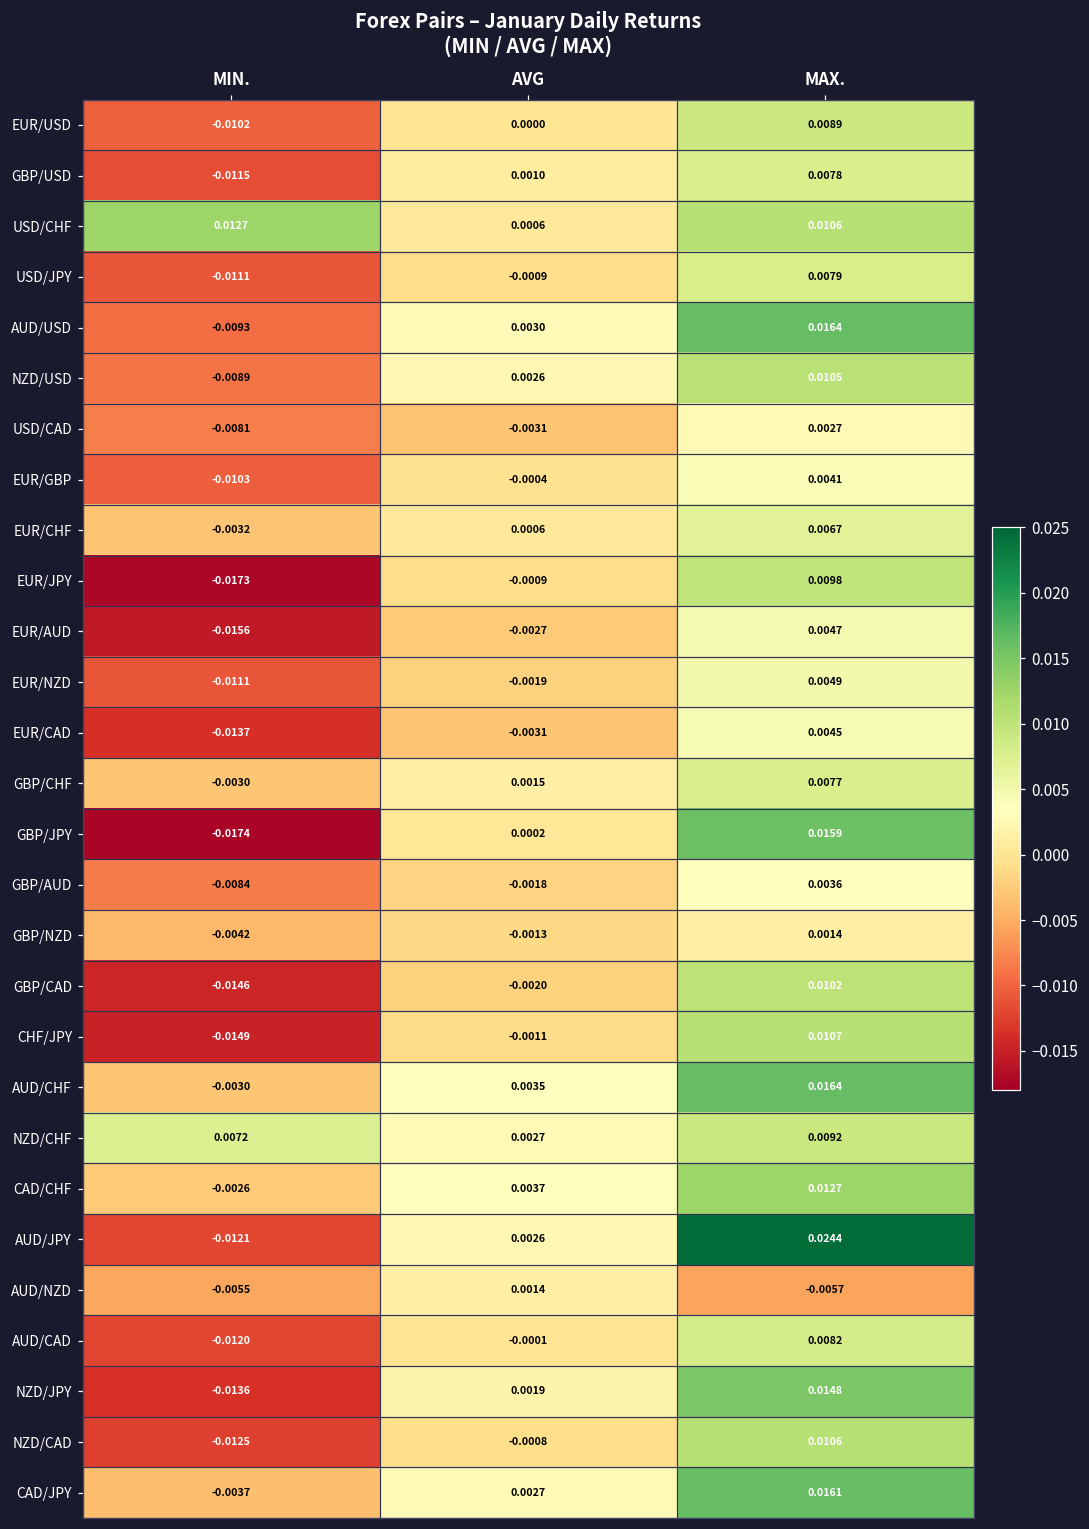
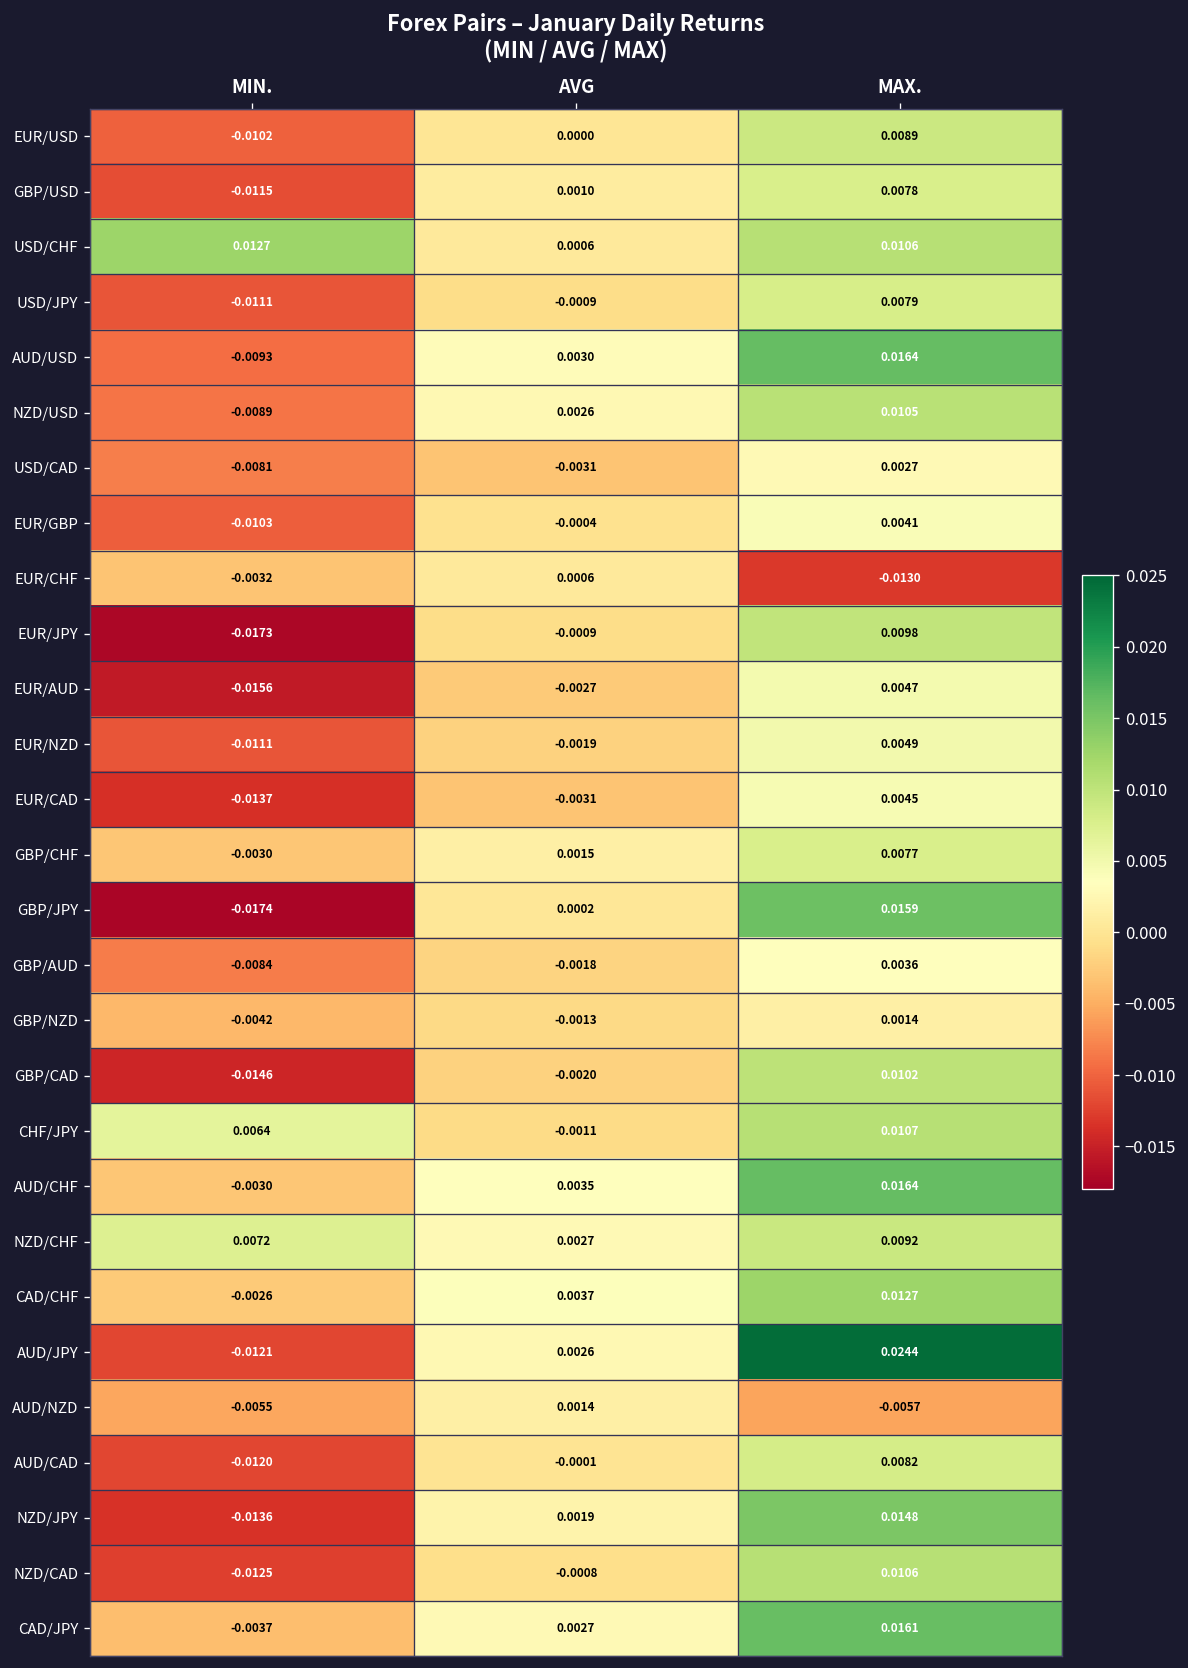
EUR/CHF, MAX.: 0.0067 -> -0.0130
CHF/JPY, MIN.: -0.0149 -> 0.0064
